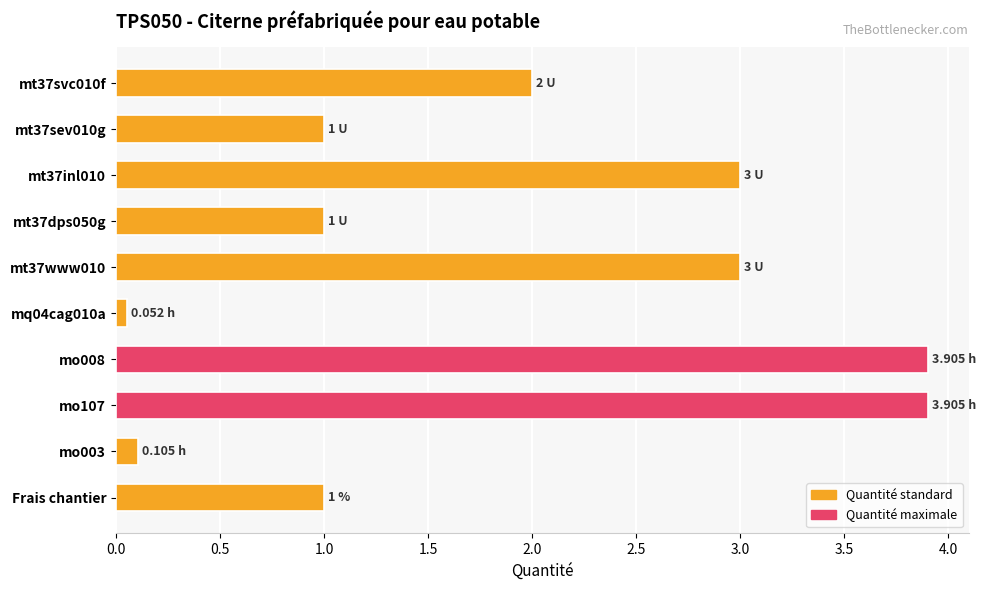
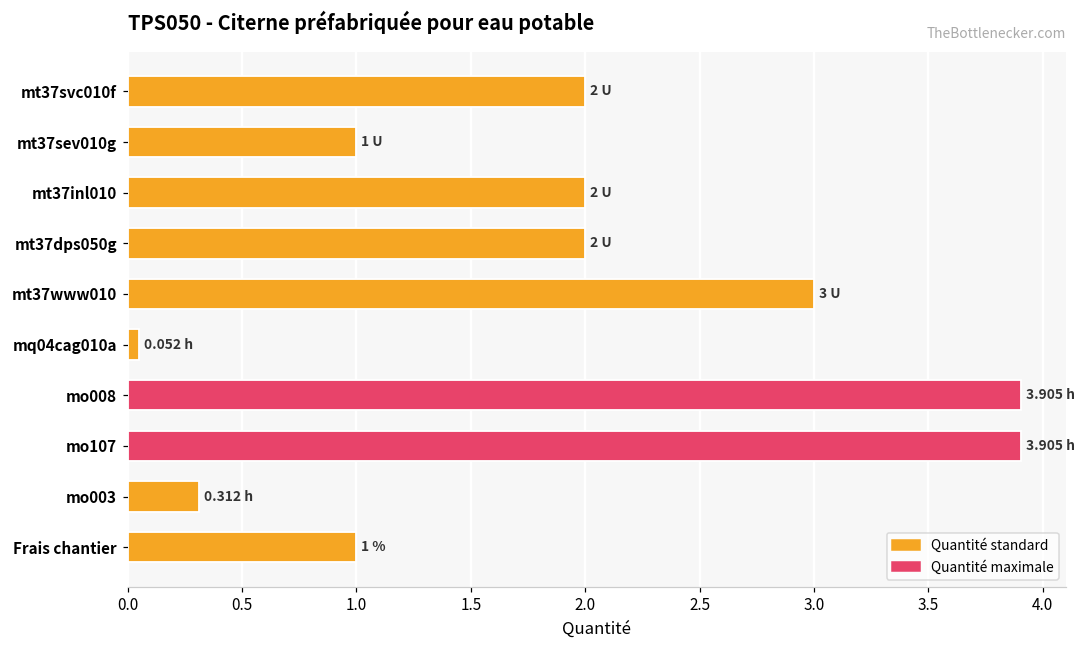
mt37inl010: 3 -> 2
mt37dps050g: 1 -> 2
mo003: 0.105 -> 0.312
